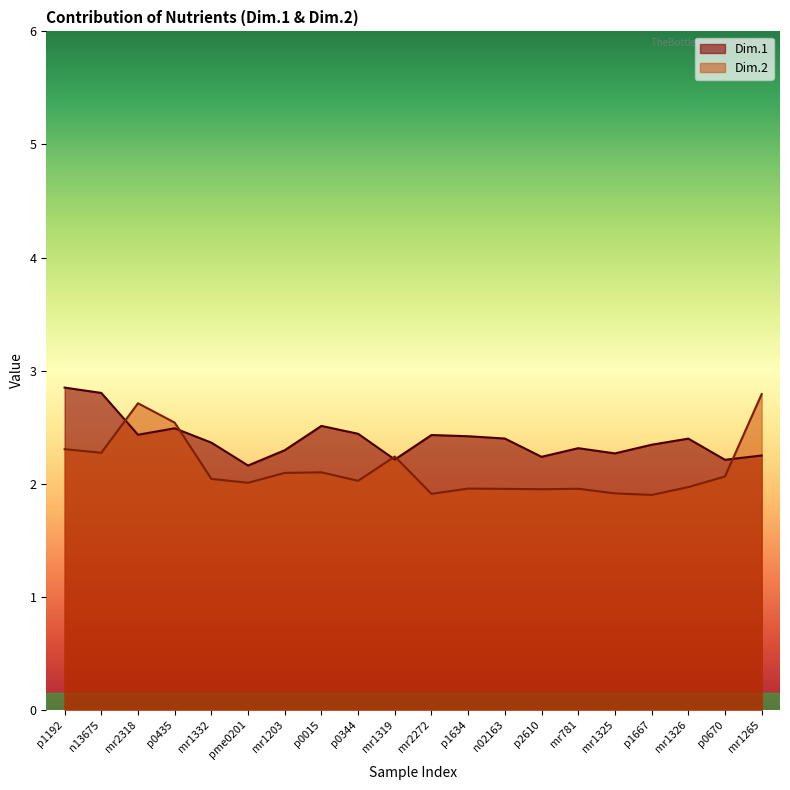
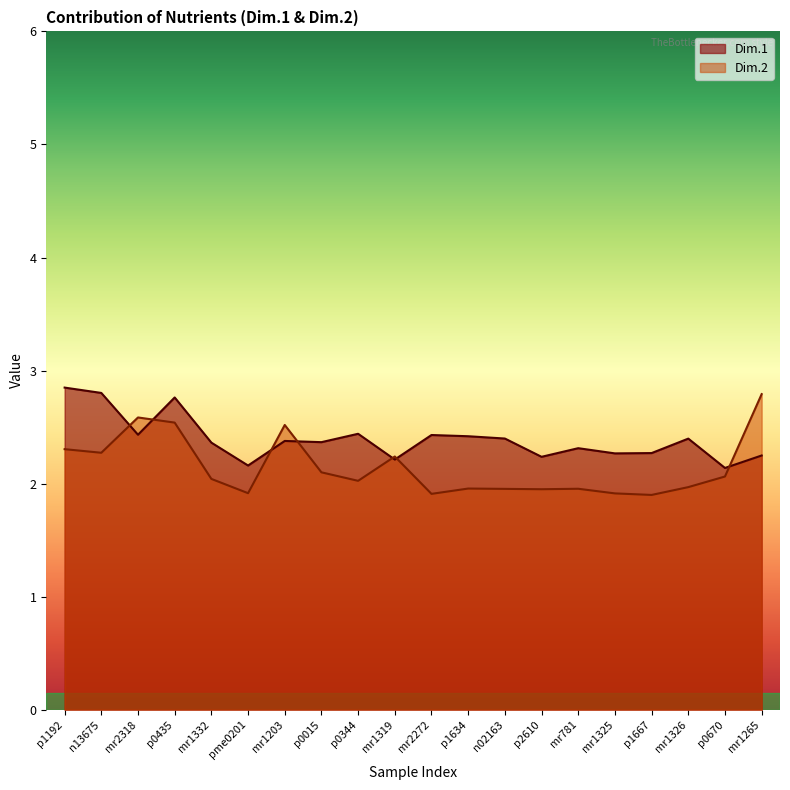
Dim.2, mr2318: 2.71 -> 2.59
Dim.1, p0435: 2.49 -> 2.76
Dim.2, pme0201: 2.01 -> 1.92
Dim.1, mr1203: 2.30 -> 2.38
Dim.2, mr1203: 2.09 -> 2.52
Dim.1, p0015: 2.51 -> 2.37
Dim.1, p1667: 2.34 -> 2.27
Dim.1, p0670: 2.21 -> 2.14
